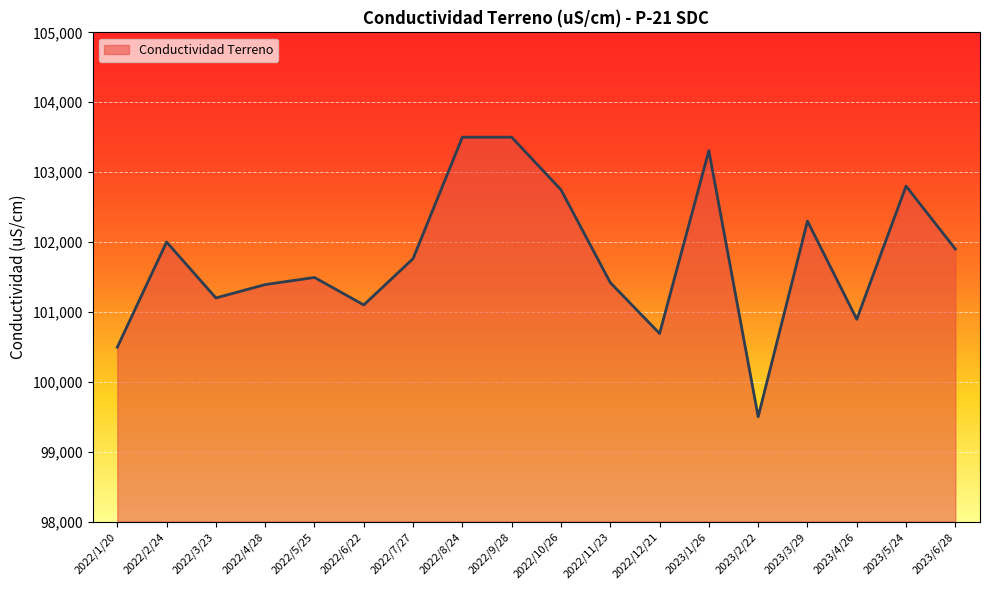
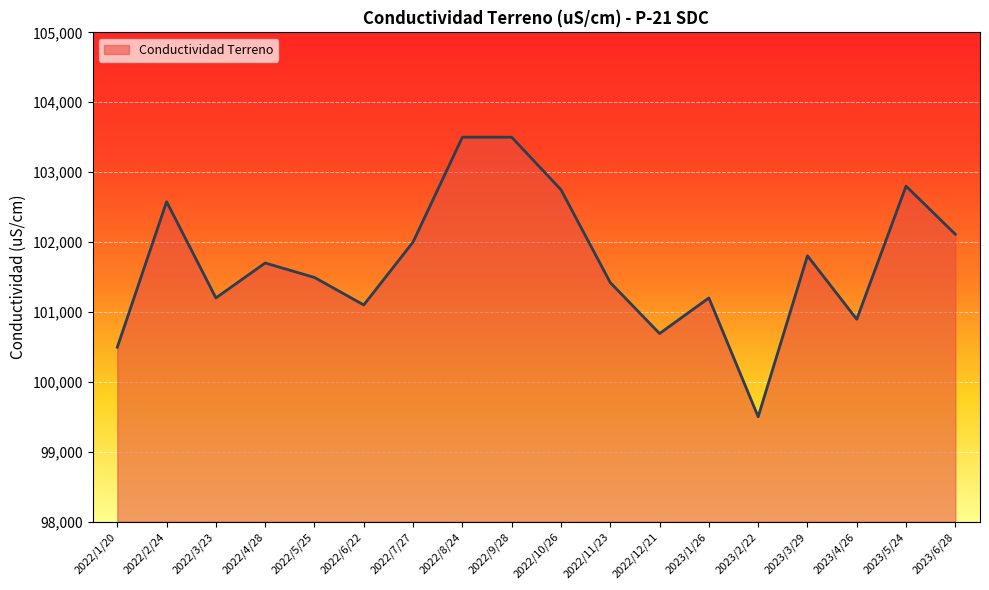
2022/2/24: 102,000 -> 102,600
2022/4/28: 101,400 -> 101,700
2022/7/27: 101,800 -> 102,000
2023/1/26: 103,300 -> 101,200
2023/3/29: 102,300 -> 101,800
2023/6/28: 101,900 -> 102,100
